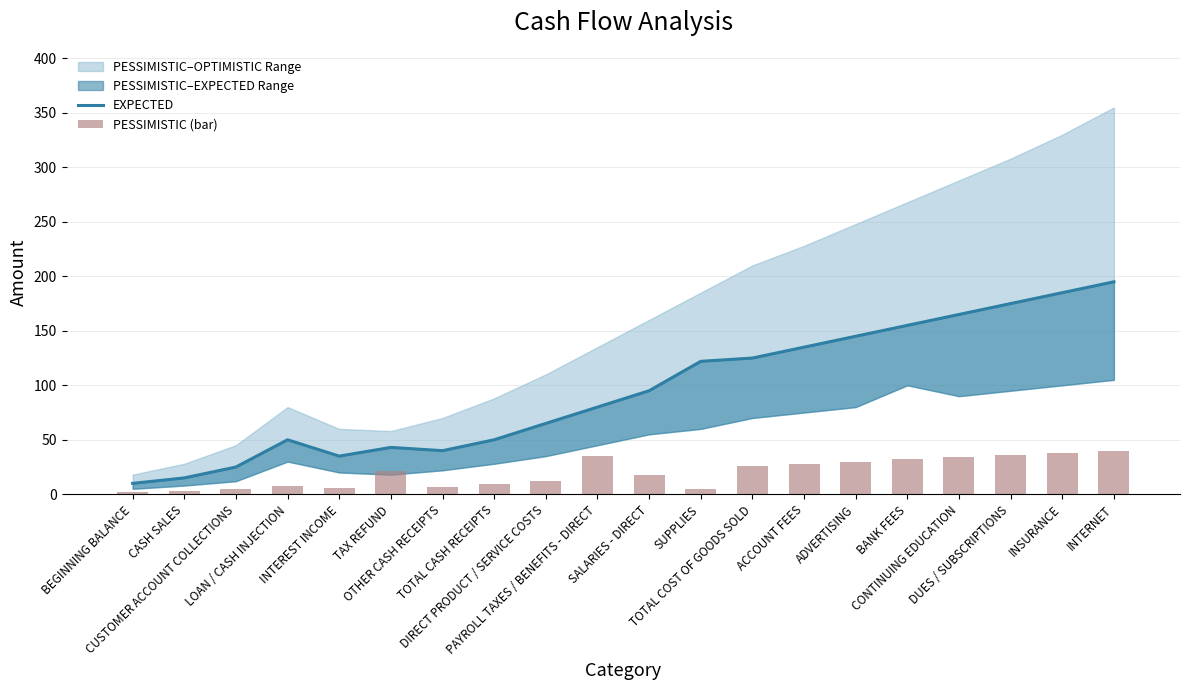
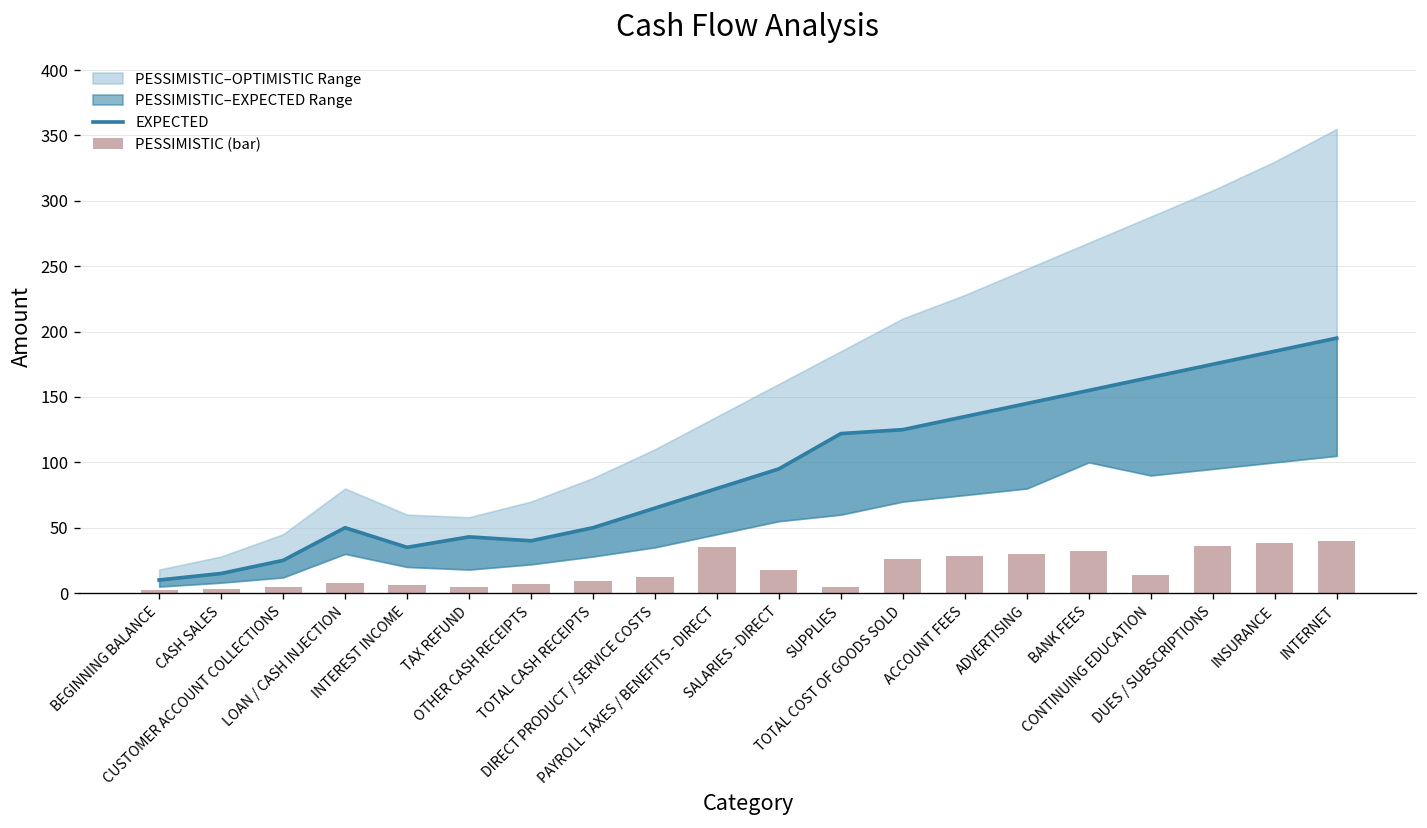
PESSIMISTIC (bar), TAX REFUND: 21 -> 5
PESSIMISTIC (bar), CONTINUING EDUCATION: 34 -> 14
